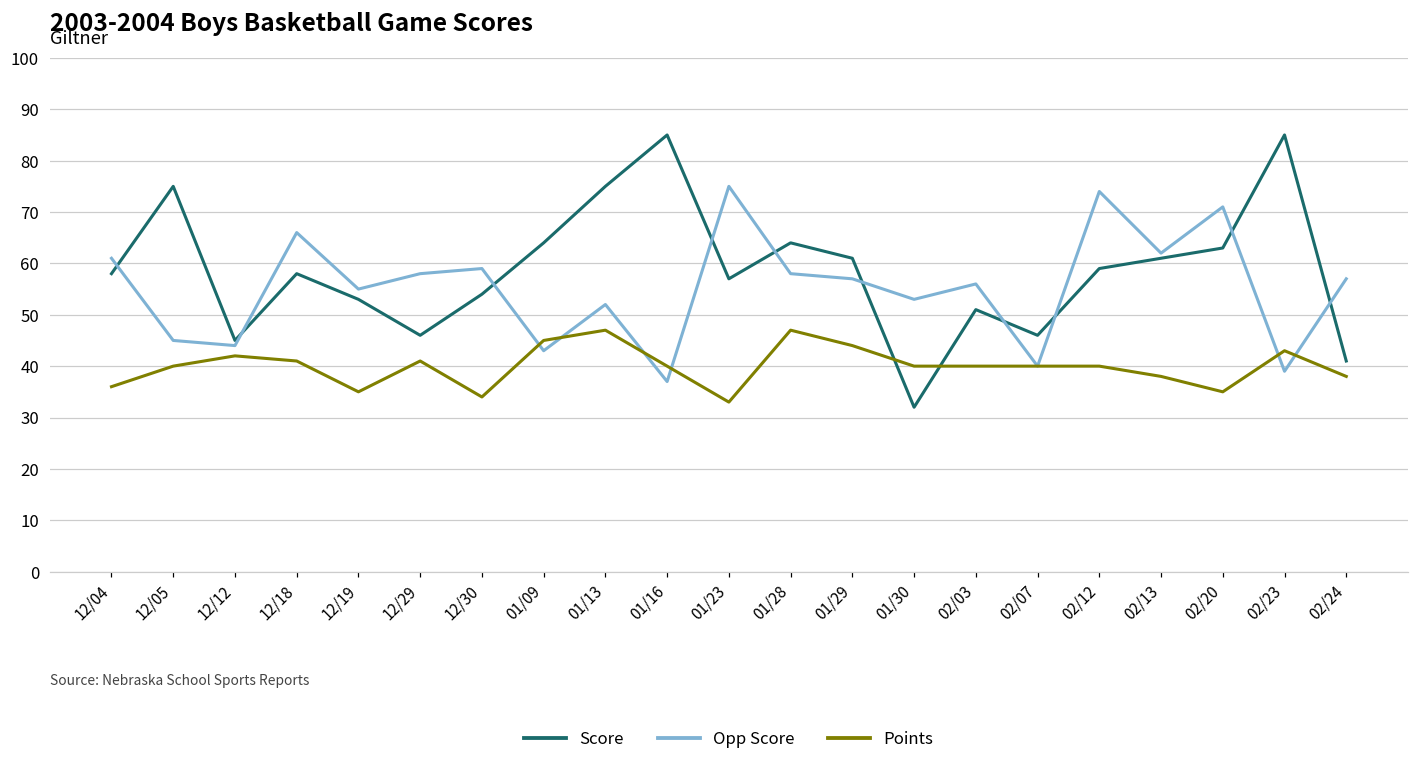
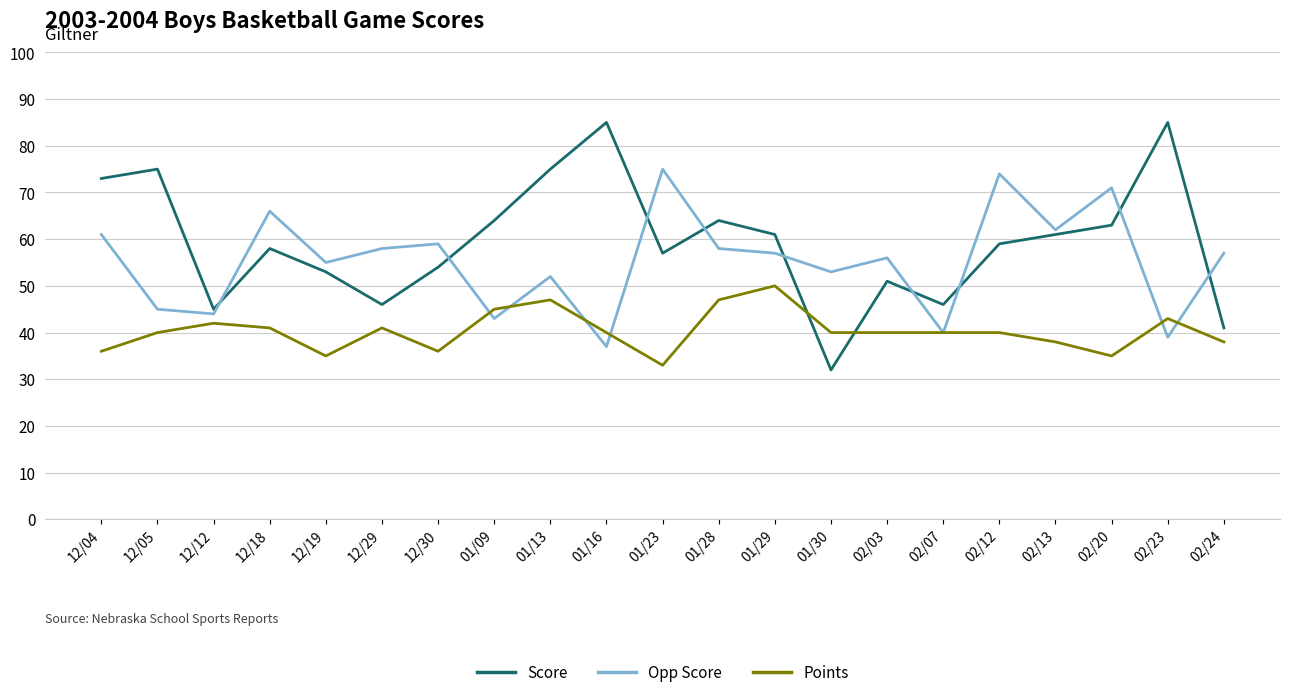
Score, 12/04: 58 -> 73
Points, 12/30: 34 -> 36
Points, 01/29: 44 -> 50
